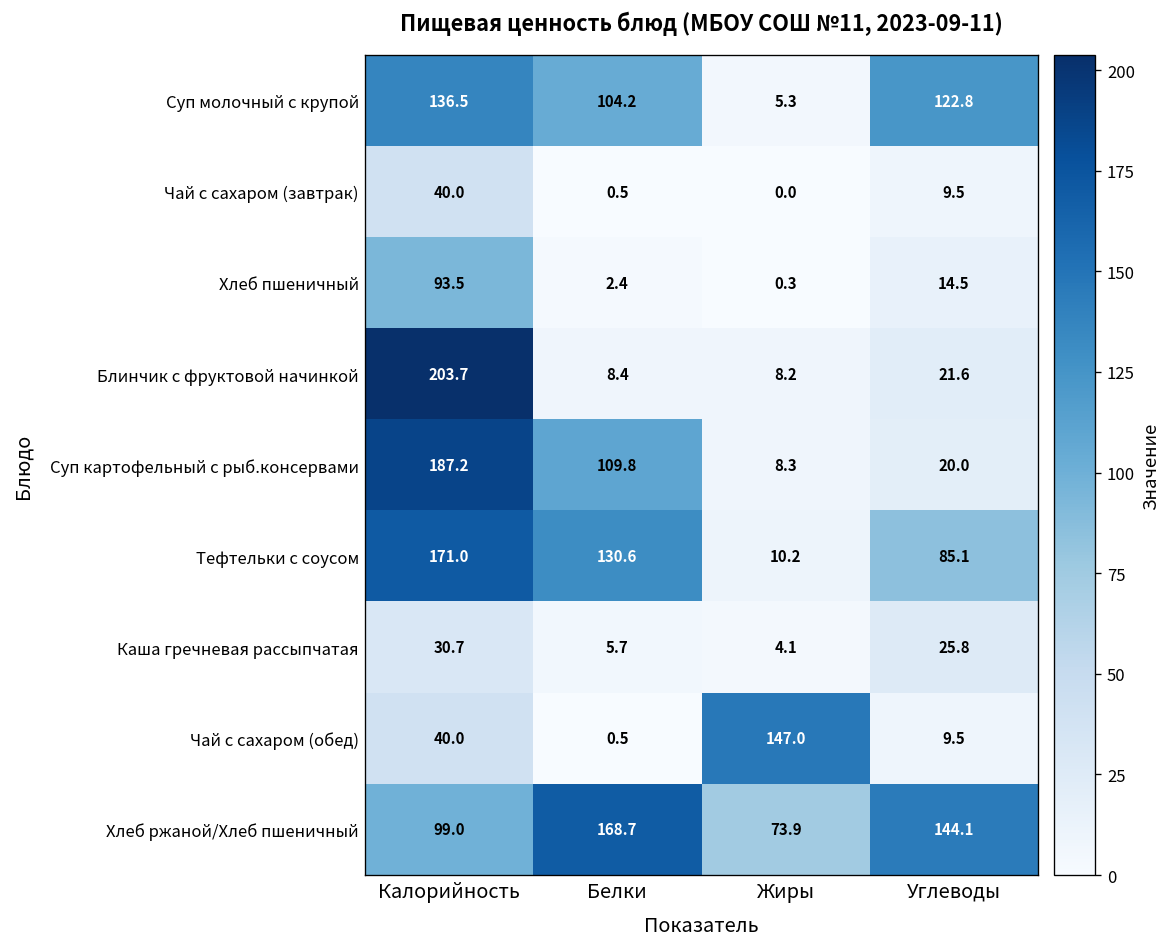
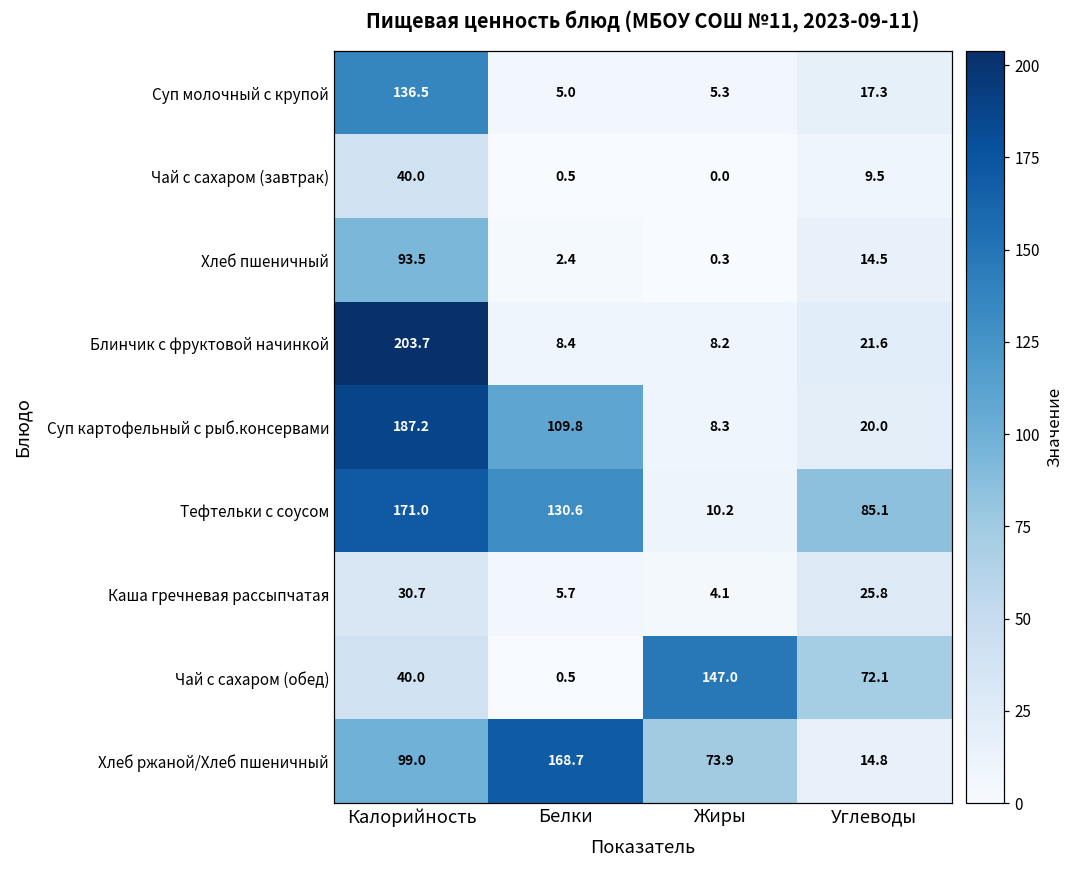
Суп молочный с крупой, Белки: 104.2 -> 5.0
Суп молочный с крупой, Углеводы: 122.8 -> 17.3
Чай с сахаром (обед), Углеводы: 9.5 -> 72.1
Хлеб ржаной/Хлеб пшеничный, Углеводы: 144.1 -> 14.8
